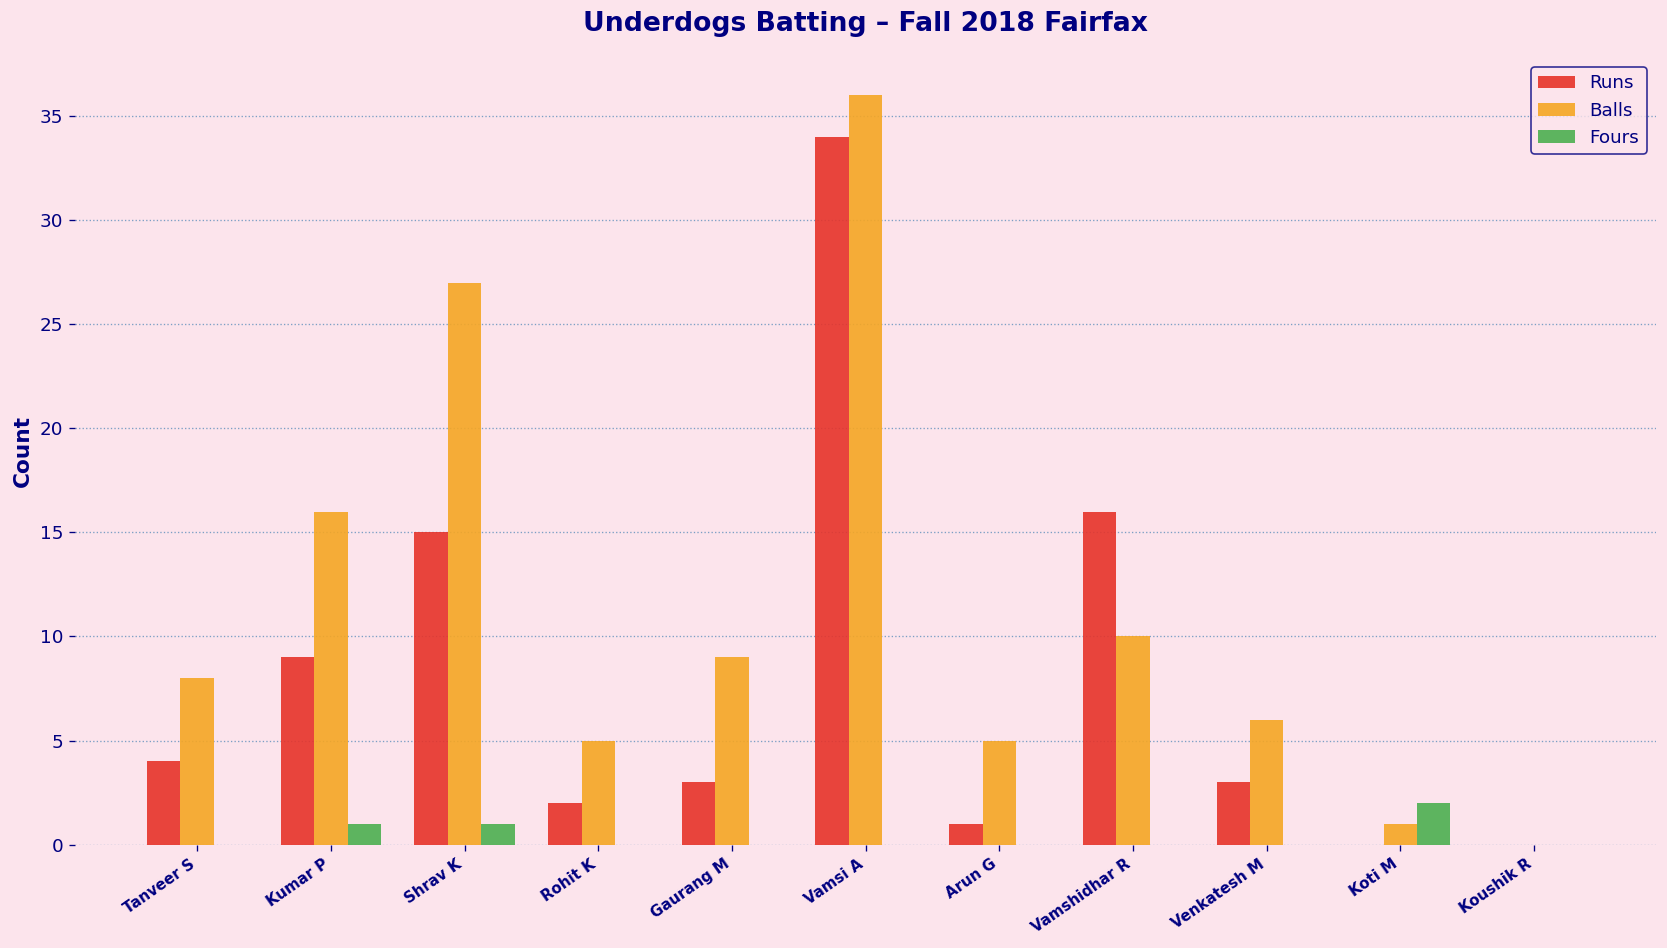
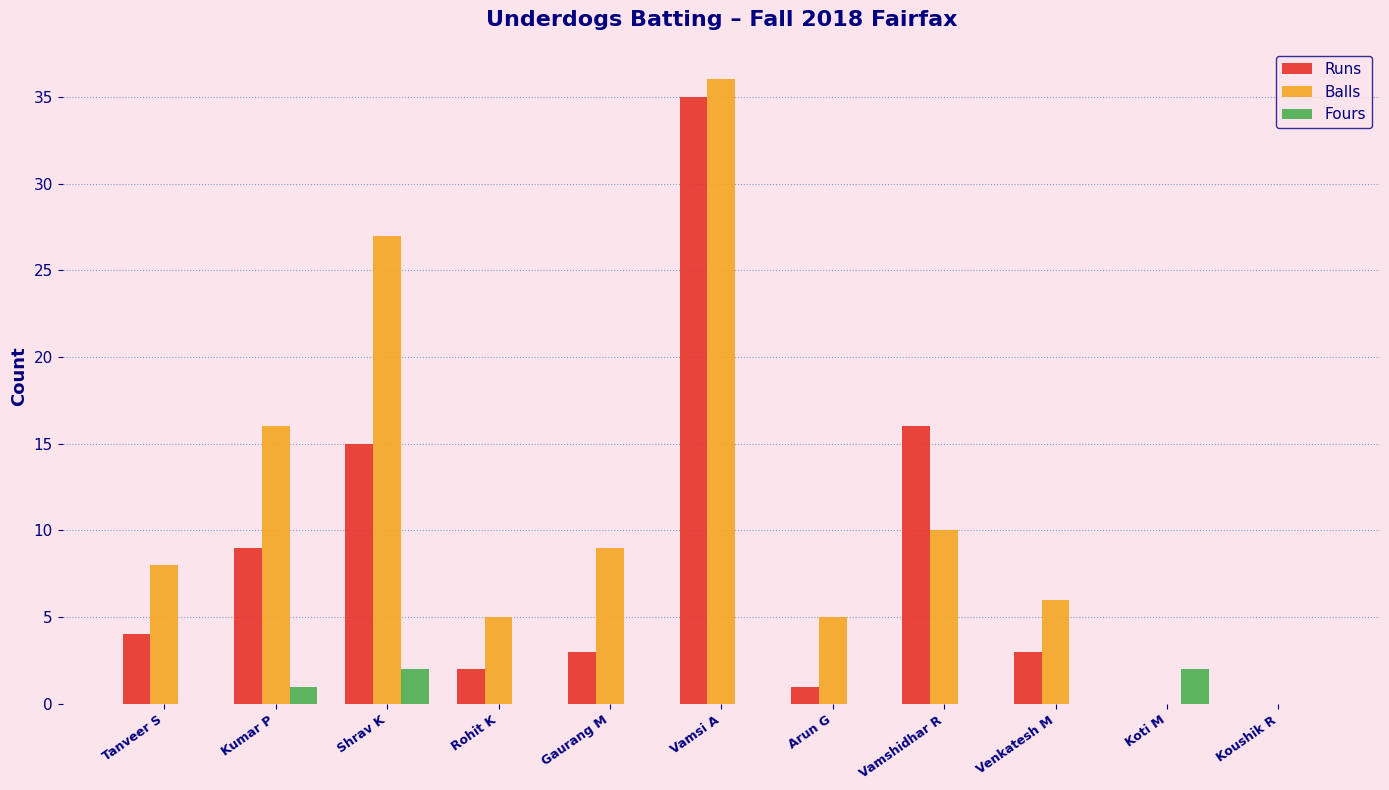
Fours, Shrav K: 1 -> 2
Runs, Vamsi A: 34 -> 35
Balls, Koti M: 1 -> 0
